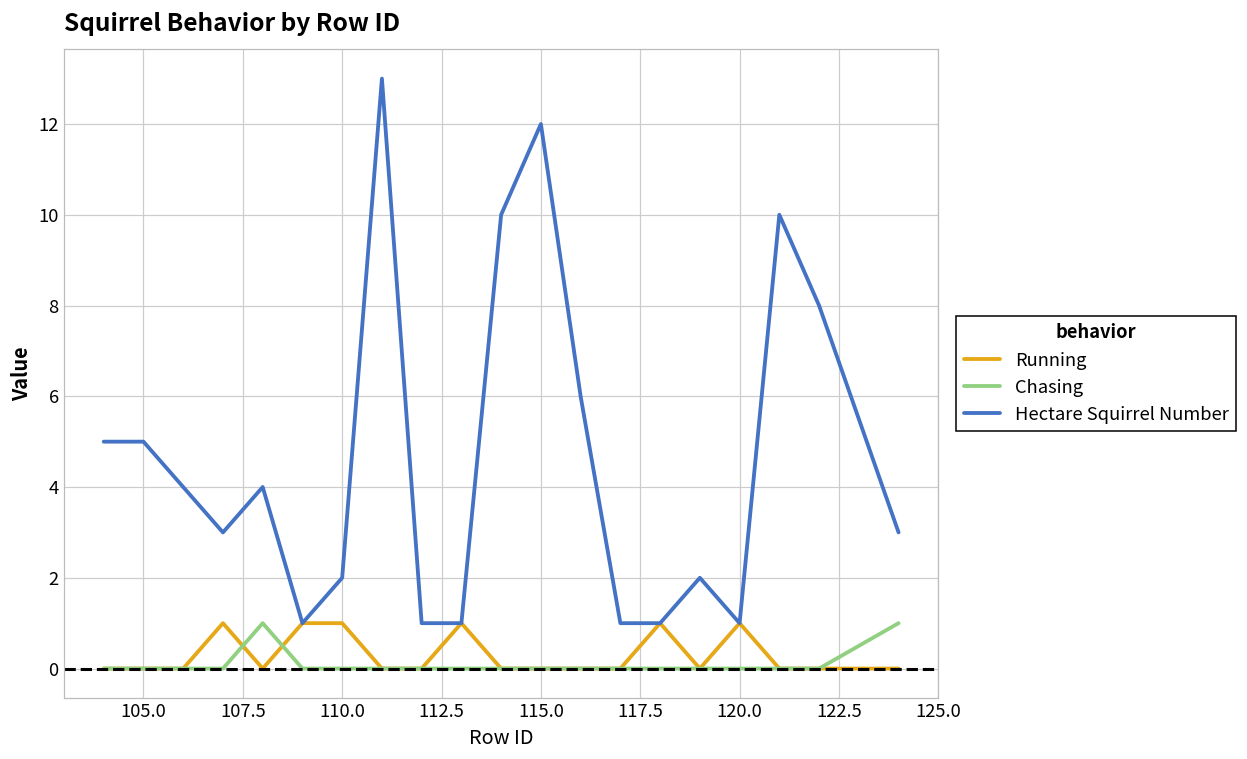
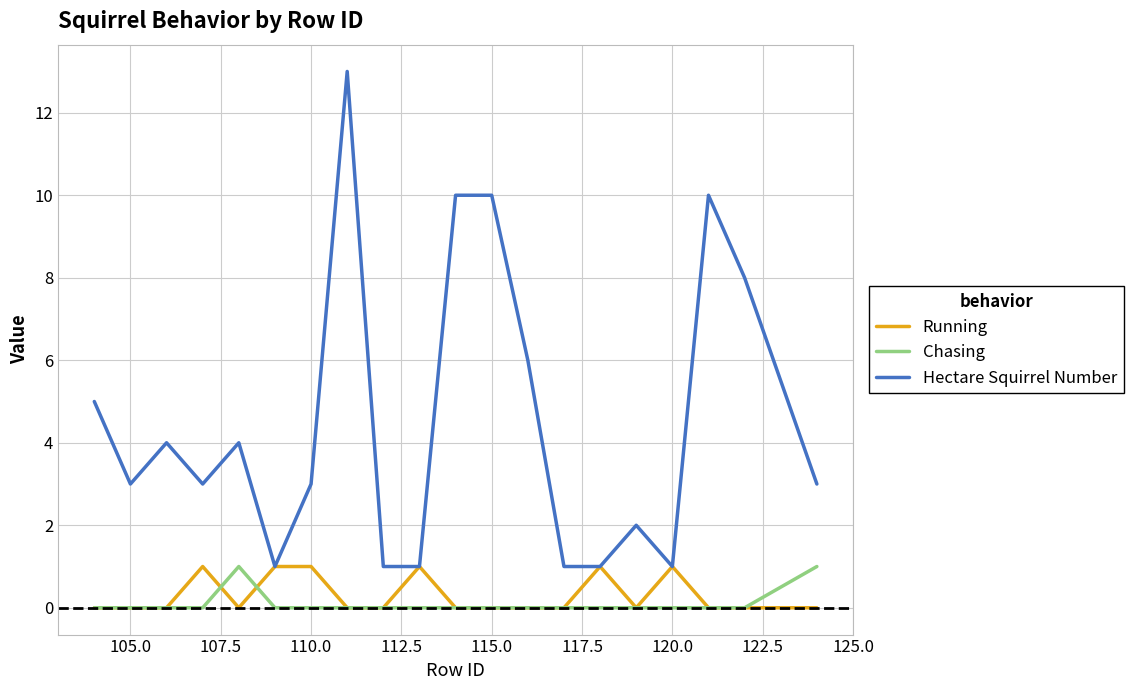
Hectare Squirrel Number, 105.0: 5 -> 3
Hectare Squirrel Number, 110.0: 2 -> 3
Hectare Squirrel Number, 115.0: 12 -> 10
